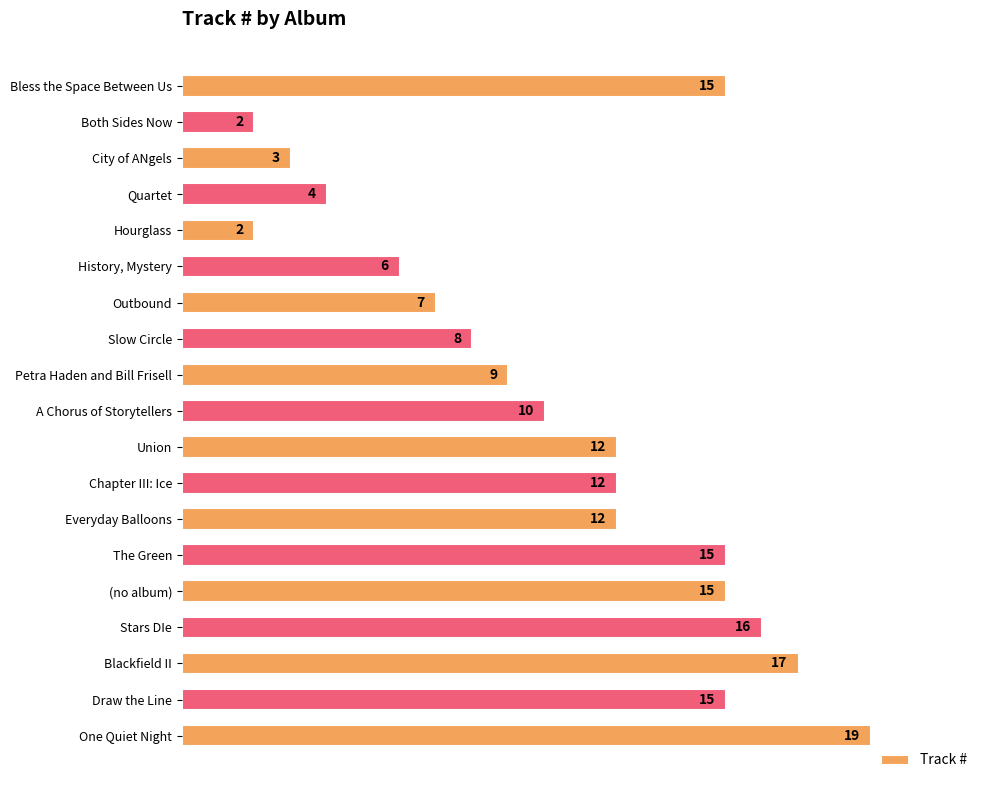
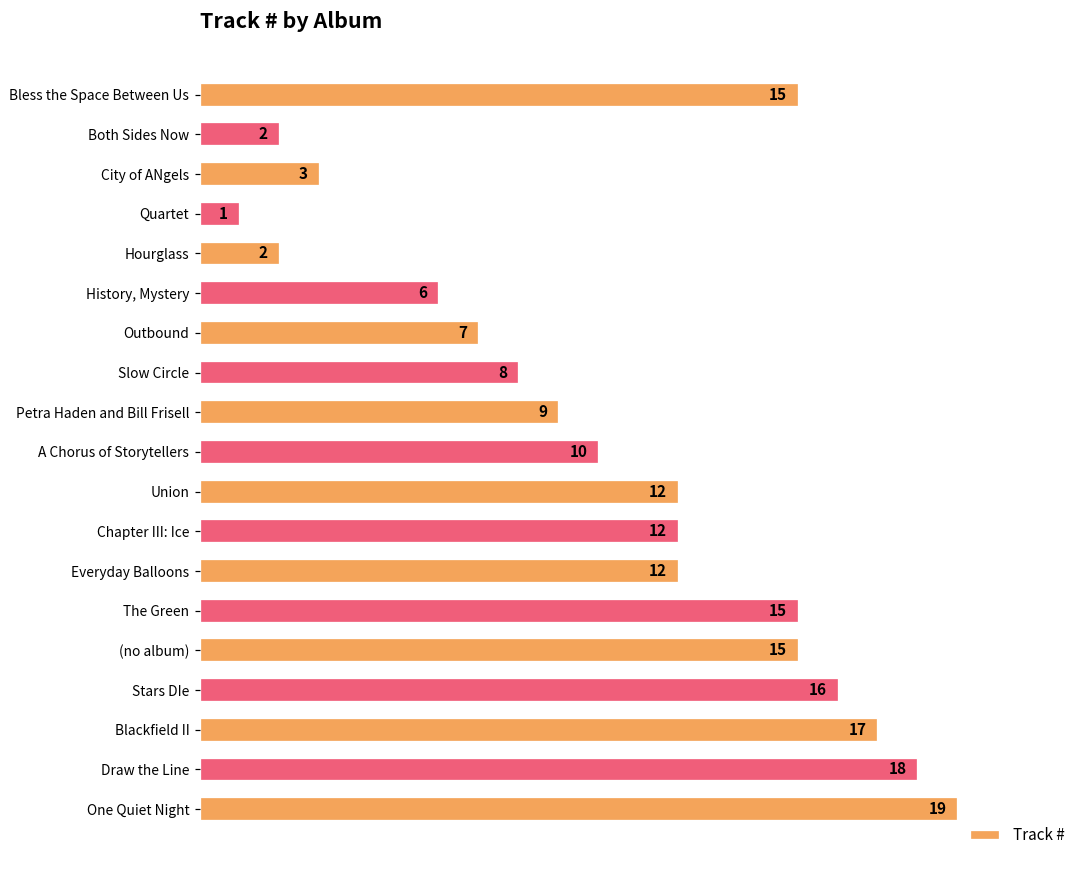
Quartet: 4 -> 1
Draw the Line: 15 -> 18
